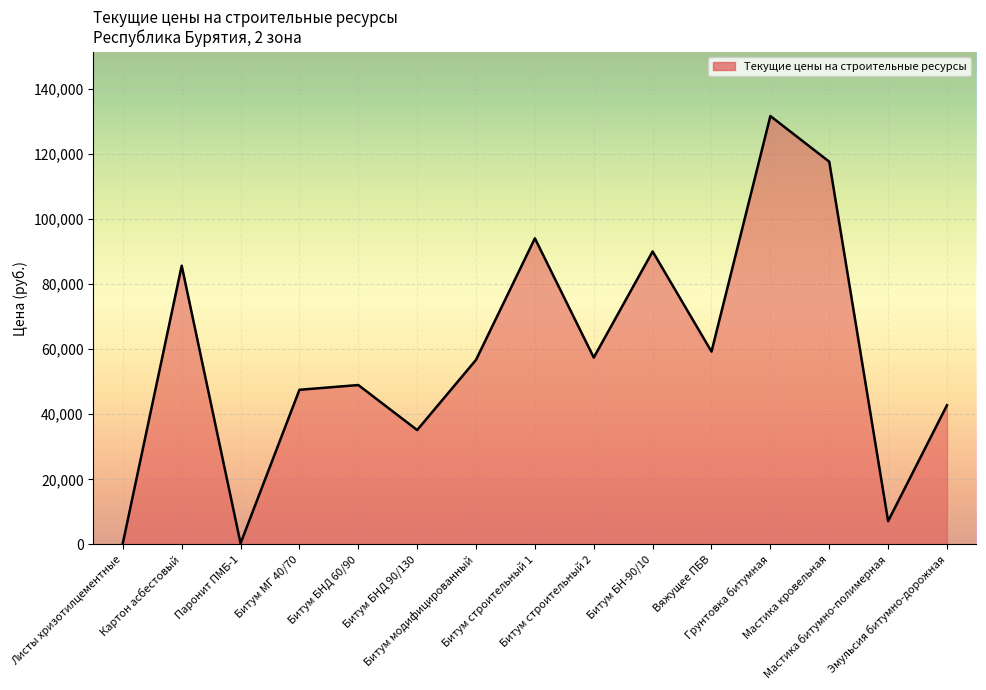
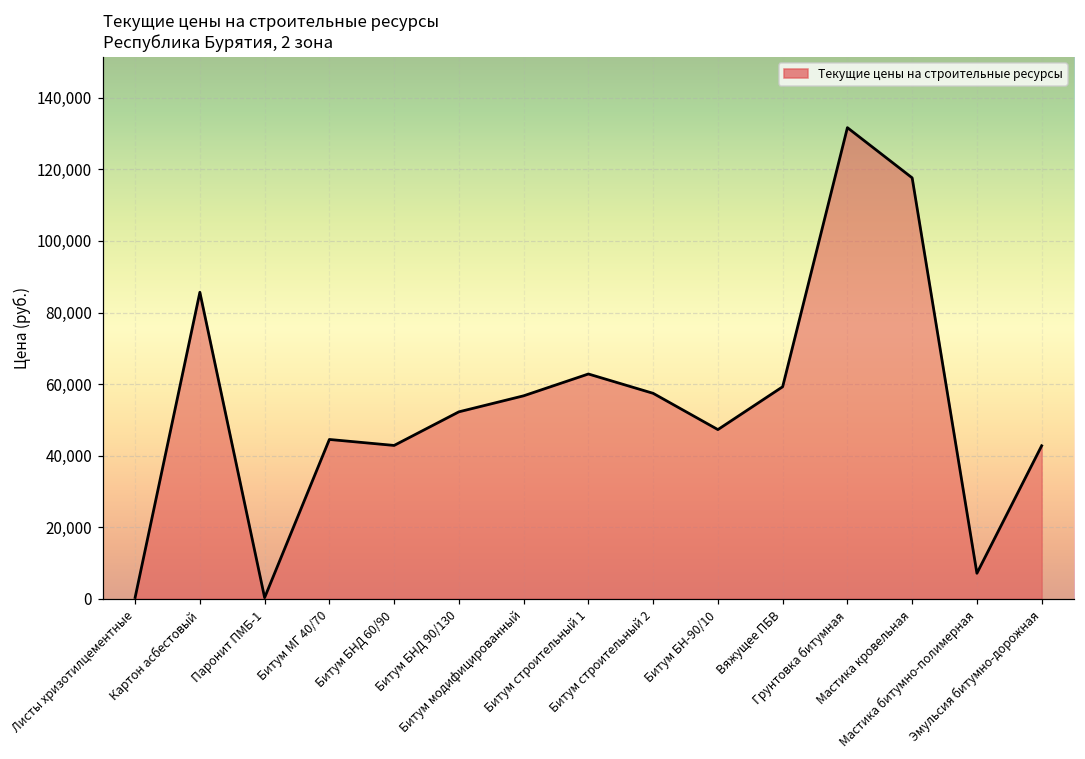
Битум МГ 40/70: 48,000 -> 45,000
Битум БНД 60/90: 49,000 -> 43,000
Битум БНД 90/130: 35,000 -> 52,000
Битум строительный 1: 94,000 -> 63,000
Битум БН-90/10: 90,000 -> 47,000
